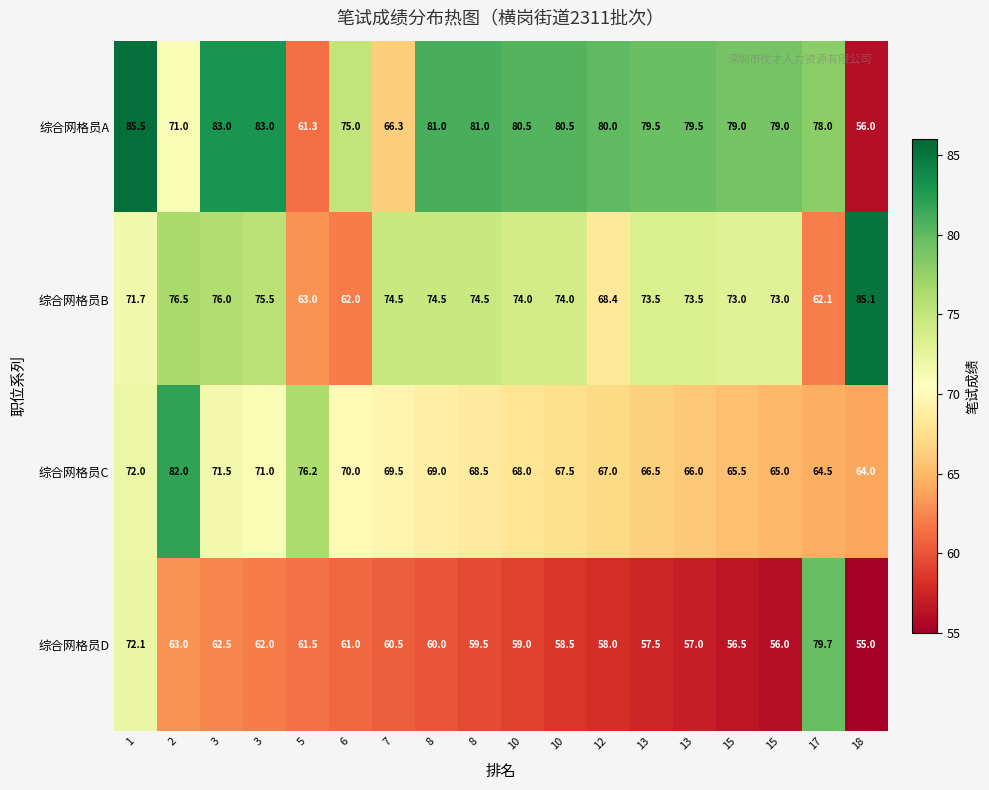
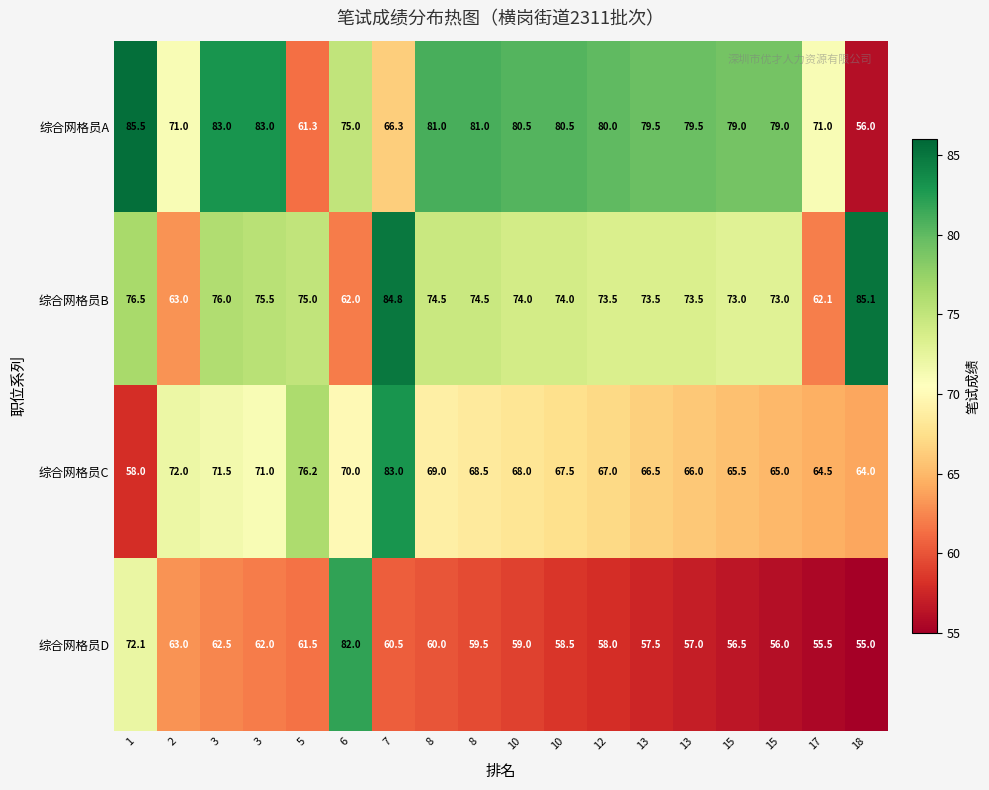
综合网格员A, 17: 78.0 -> 71.0
综合网格员B, 1: 71.7 -> 76.5
综合网格员B, 2: 76.5 -> 63.0
综合网格员B, 5: 63.0 -> 75.0
综合网格员B, 7: 74.5 -> 84.8
综合网格员B, 12: 68.4 -> 73.5
综合网格员C, 1: 72.0 -> 58.0
综合网格员C, 2: 82.0 -> 72.0
综合网格员C, 7: 69.5 -> 83.0
综合网格员D, 6: 61.0 -> 82.0
综合网格员D, 17: 79.7 -> 55.5
